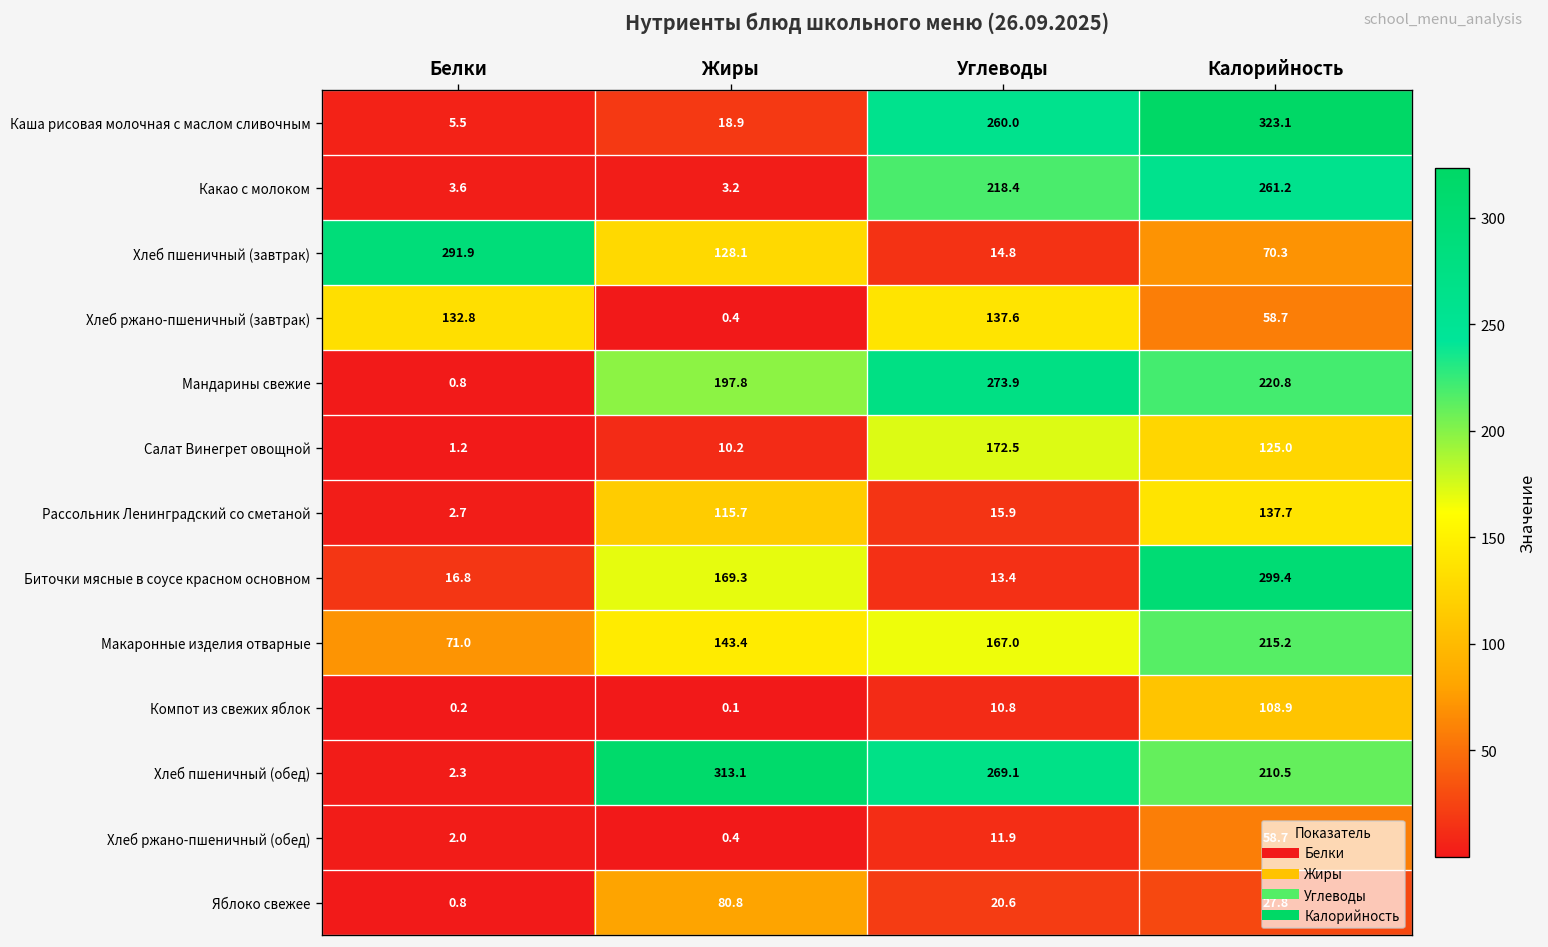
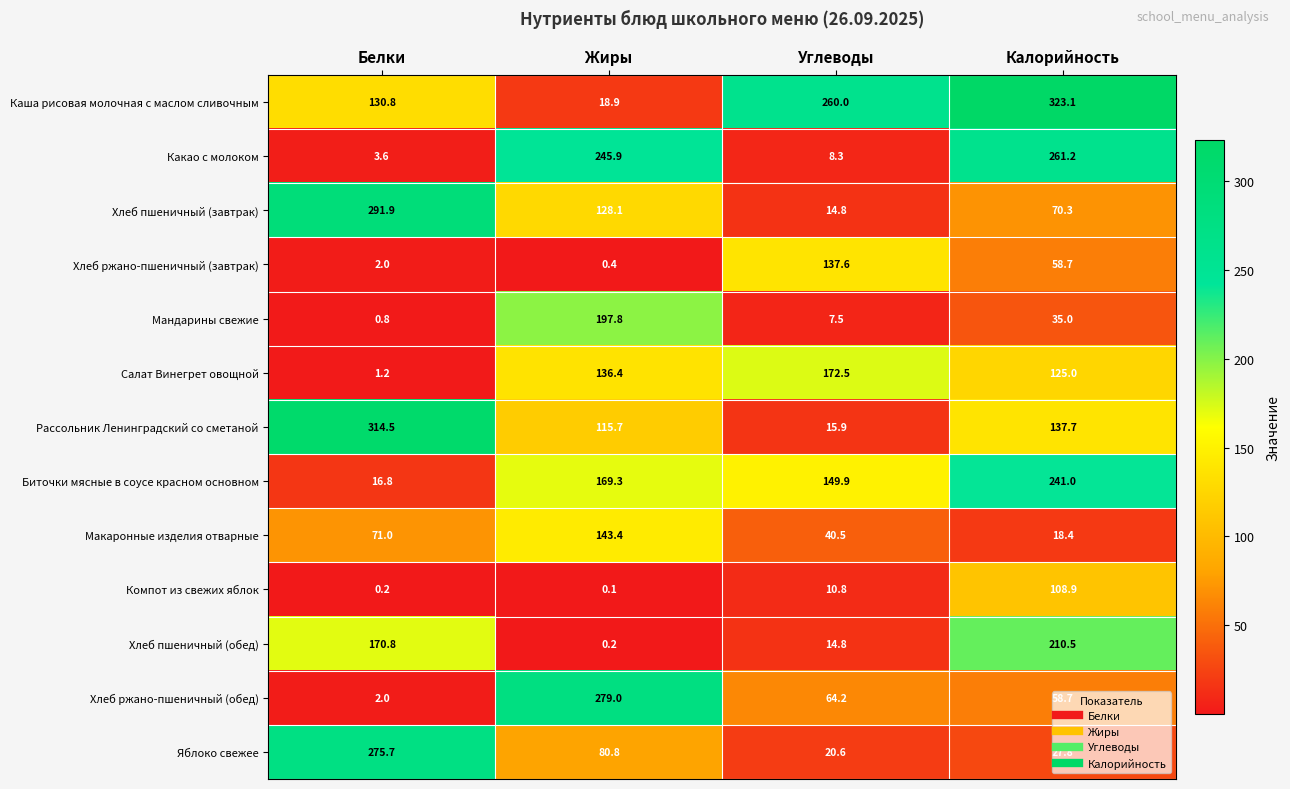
Каша рисовая молочная с маслом сливочным, Белки: 5.5 -> 130.8
Какао с молоком, Жиры: 3.2 -> 245.9
Какао с молоком, Углеводы: 218.4 -> 8.3
Хлеб ржано-пшеничный (завтрак), Белки: 132.8 -> 2.0
Мандарины свежие, Углеводы: 273.9 -> 7.5
Мандарины свежие, Калорийность: 220.8 -> 35.0
Салат Винегрет овощной, Жиры: 10.2 -> 136.4
Рассольник Ленинградский со сметаной, Белки: 2.7 -> 314.5
Биточки мясные в соусе красном основном, Углеводы: 13.4 -> 149.9
Биточки мясные в соусе красном основном, Калорийность: 299.4 -> 241.0
Макаронные изделия отварные, Углеводы: 167.0 -> 40.5
Макаронные изделия отварные, Калорийность: 215.2 -> 18.4
Хлеб пшеничный (обед), Белки: 2.3 -> 170.8
Хлеб пшеничный (обед), Жиры: 313.1 -> 0.2
Хлеб пшеничный (обед), Углеводы: 269.1 -> 14.8
Хлеб ржано-пшеничный (обед), Жиры: 0.4 -> 279.0
Хлеб ржано-пшеничный (обед), Углеводы: 11.9 -> 64.2
Яблоко свежее, Белки: 0.8 -> 275.7
